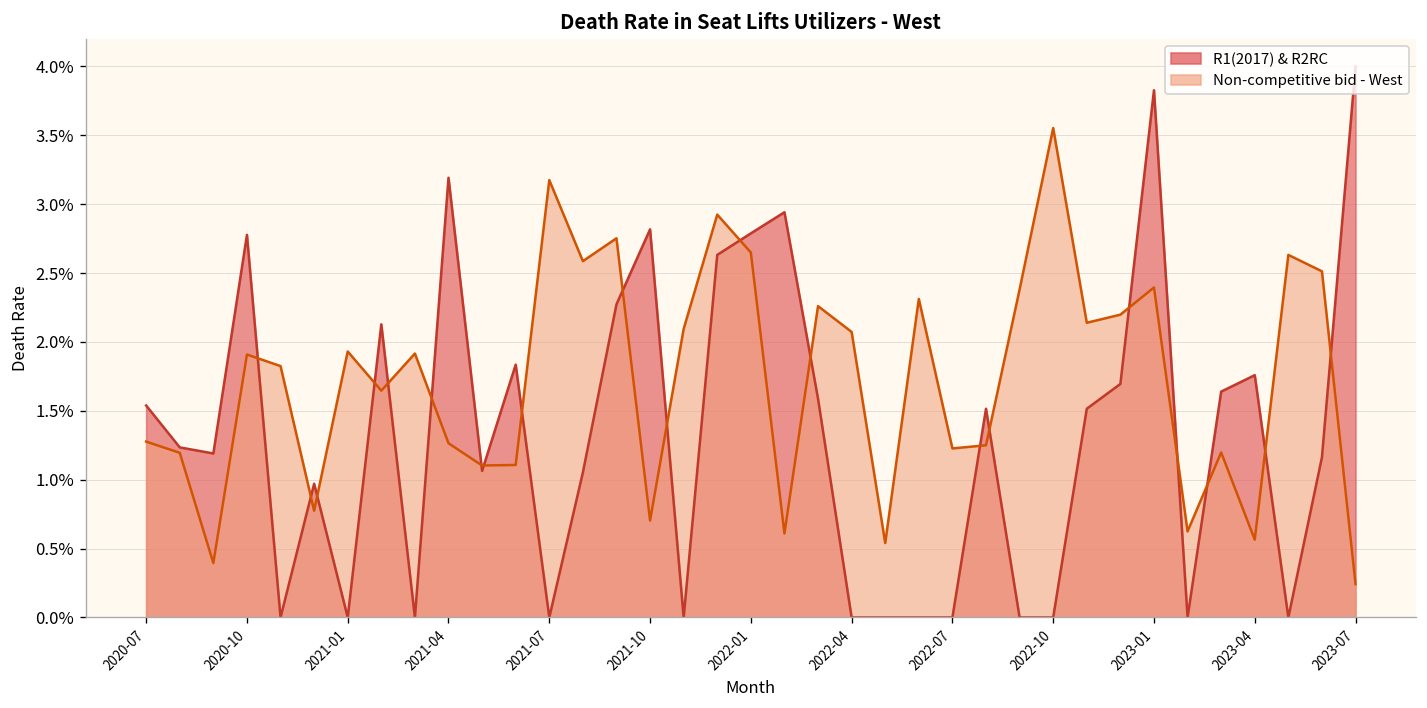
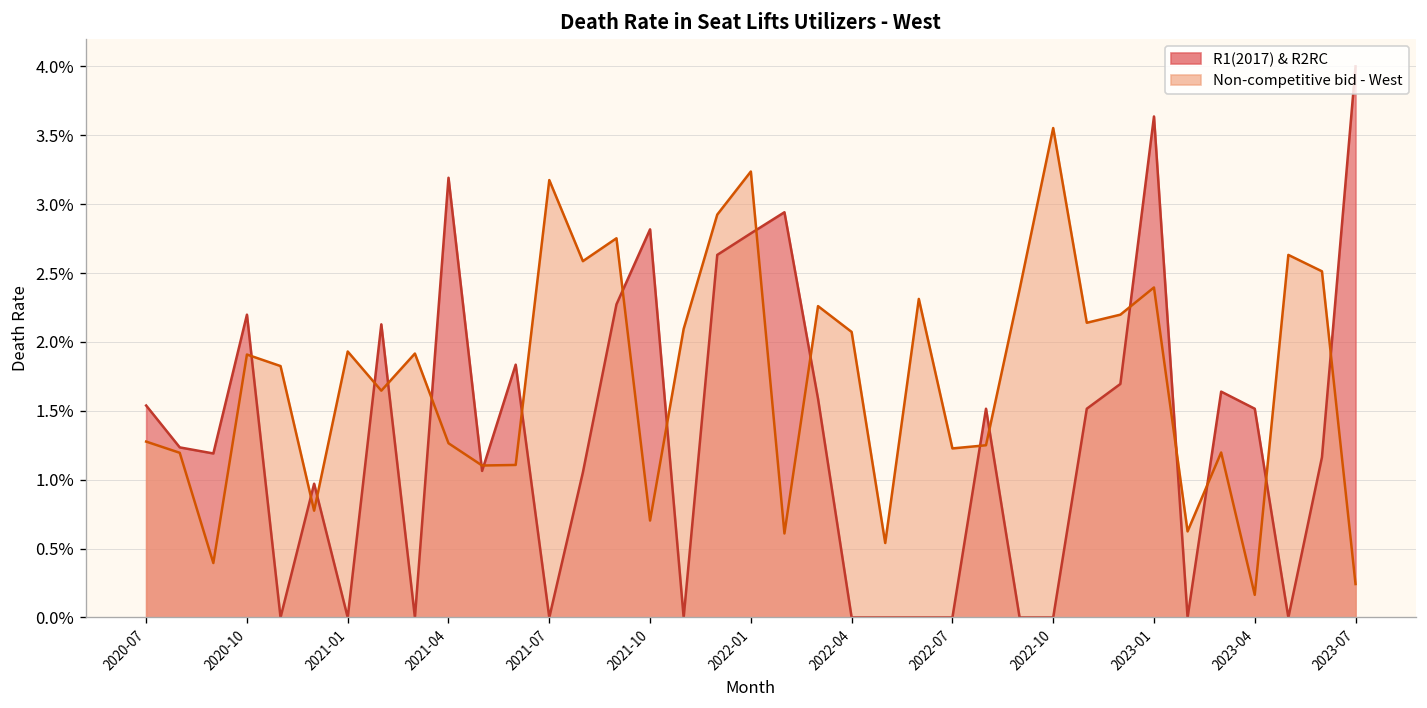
R1(2017) & R2RC, 2020-10: 2.78% -> 2.20%
Non-competitive bid - West, 2022-01: 2.65% -> 3.24%
R1(2017) & R2RC, 2023-01: 3.83% -> 3.64%
R1(2017) & R2RC, 2023-04: 1.76% -> 1.52%
Non-competitive bid - West, 2023-04: 0.56% -> 0.16%
